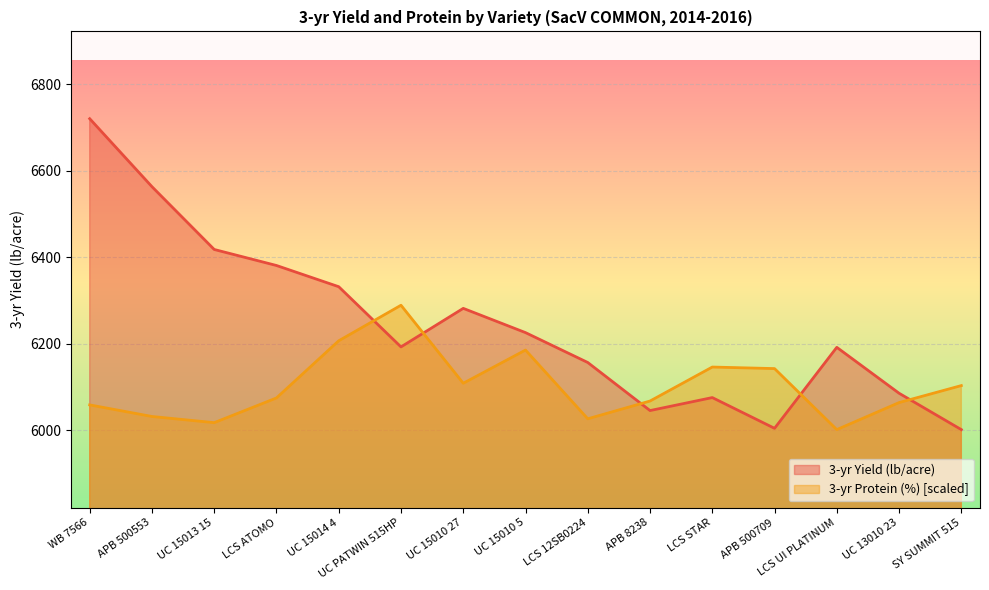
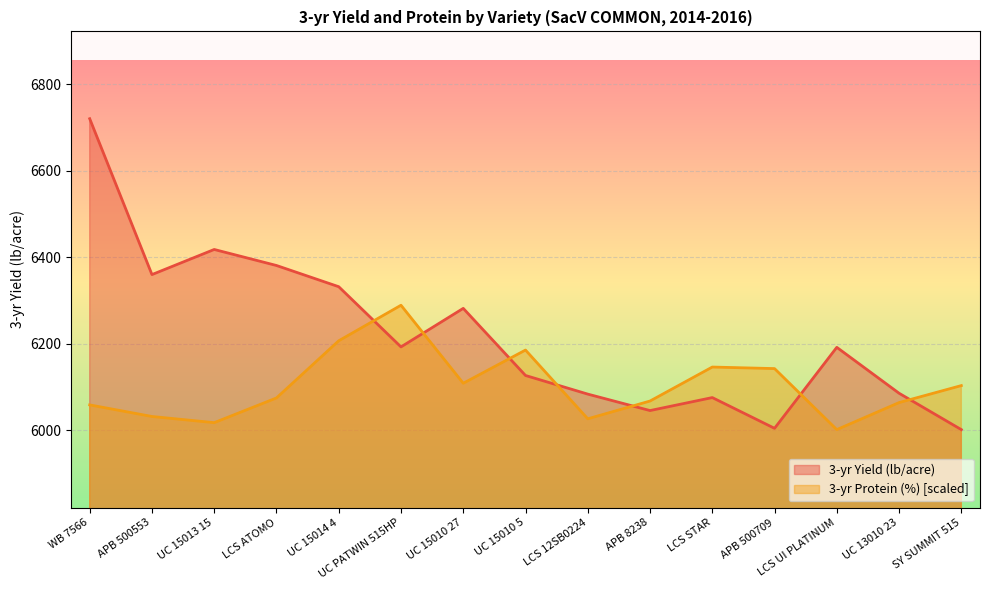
3-yr Yield (lb/acre), APB 500553: 6560 -> 6360
3-yr Yield (lb/acre), UC 15010 5: 6230 -> 6130
3-yr Yield (lb/acre), LCS 12SB0224: 6160 -> 6080
